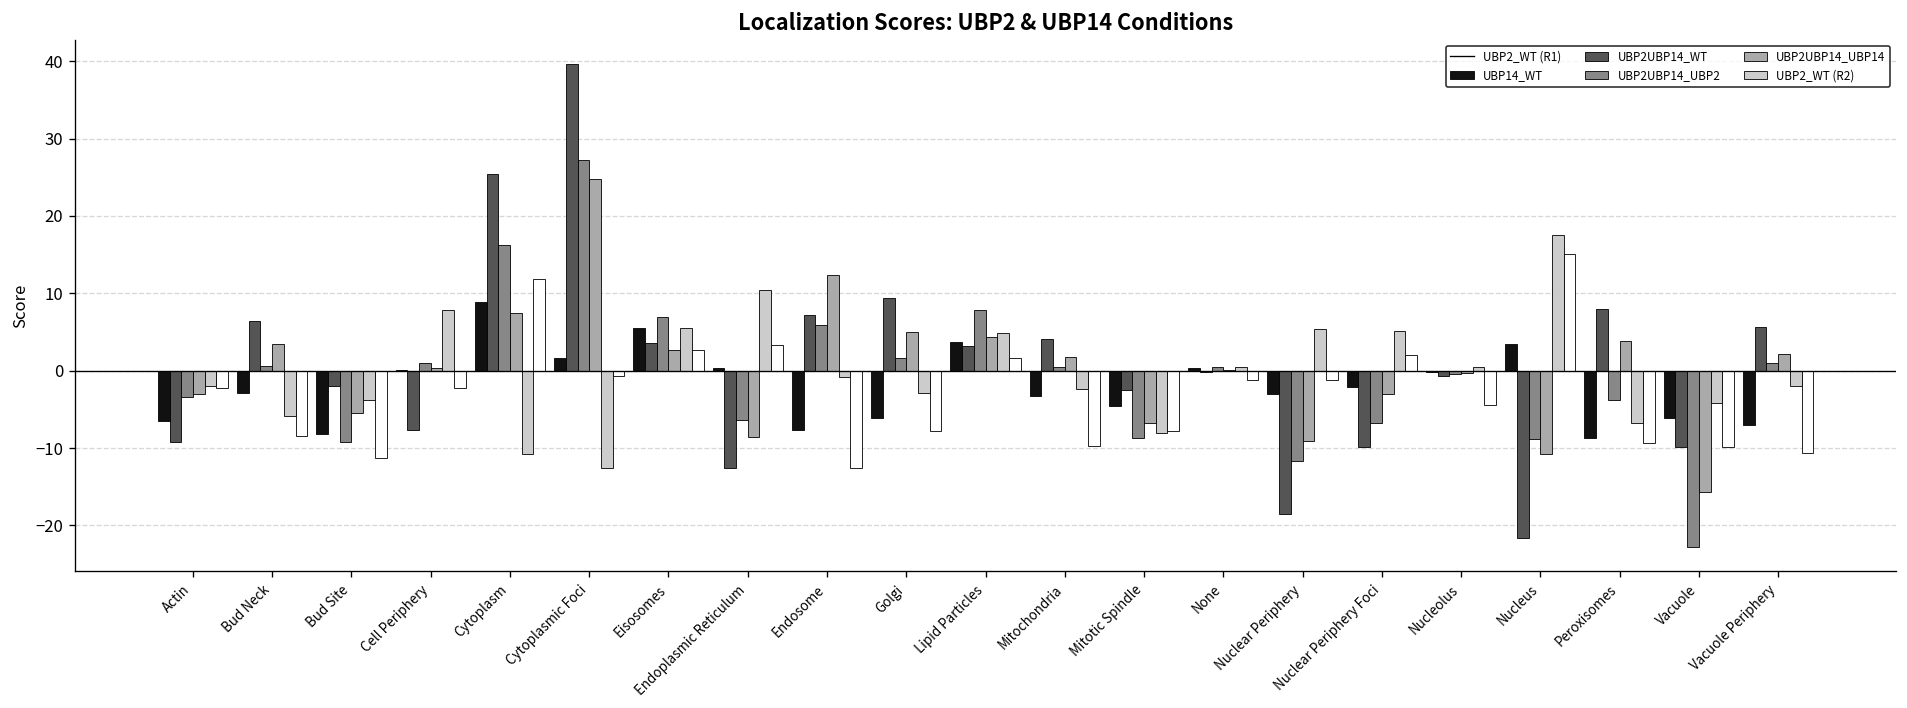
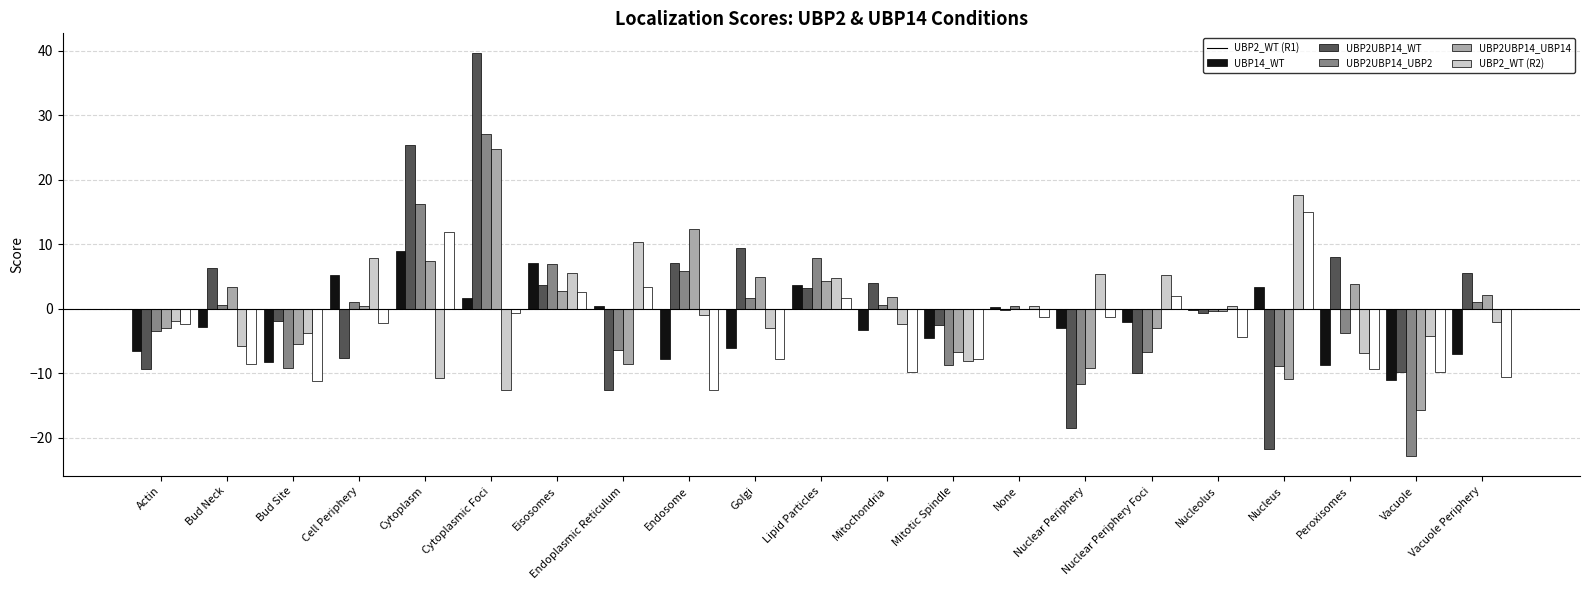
UBP2_WT (R1), Cell Periphery: 0 -> 5
UBP2_WT (R1), Eisosomes: 5 -> 7
UBP2_WT (R1), Vacuole: -6 -> -11
